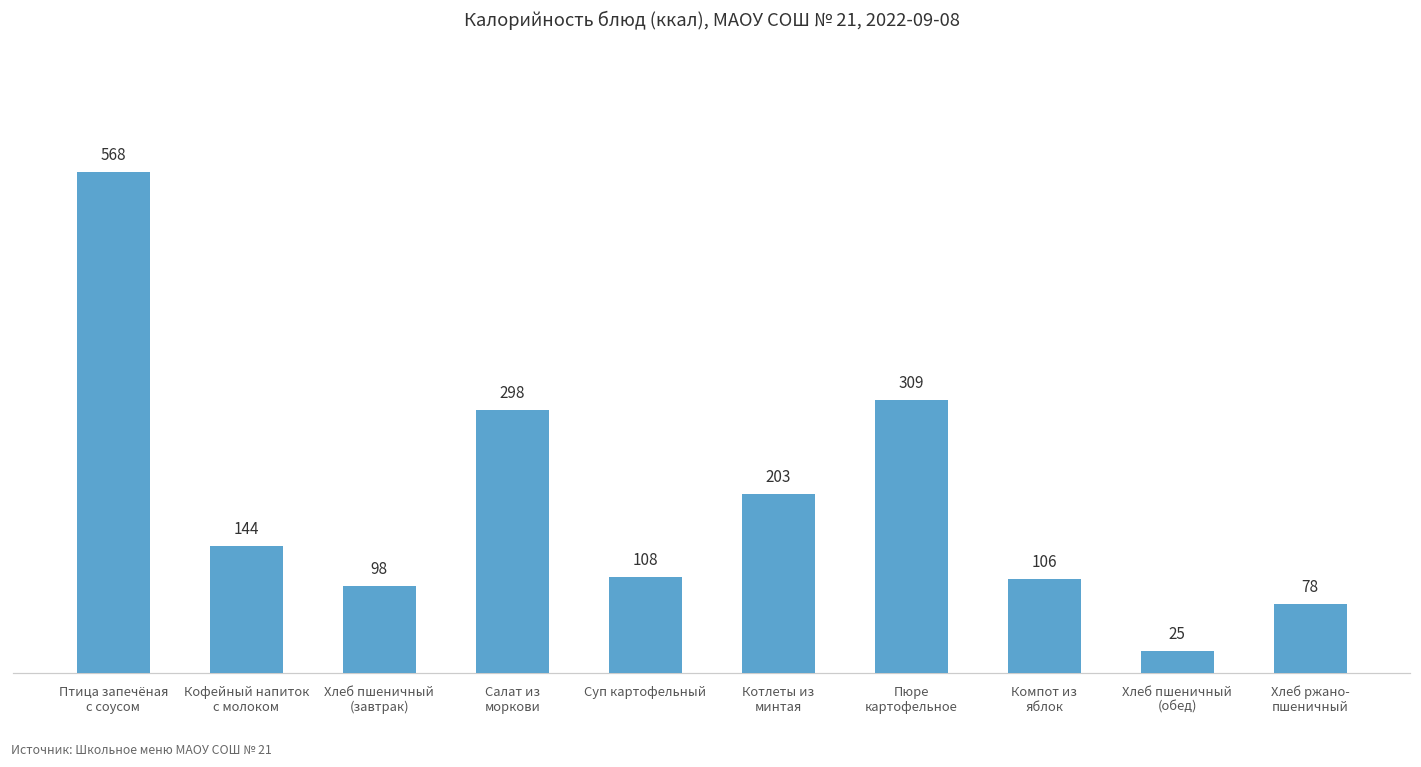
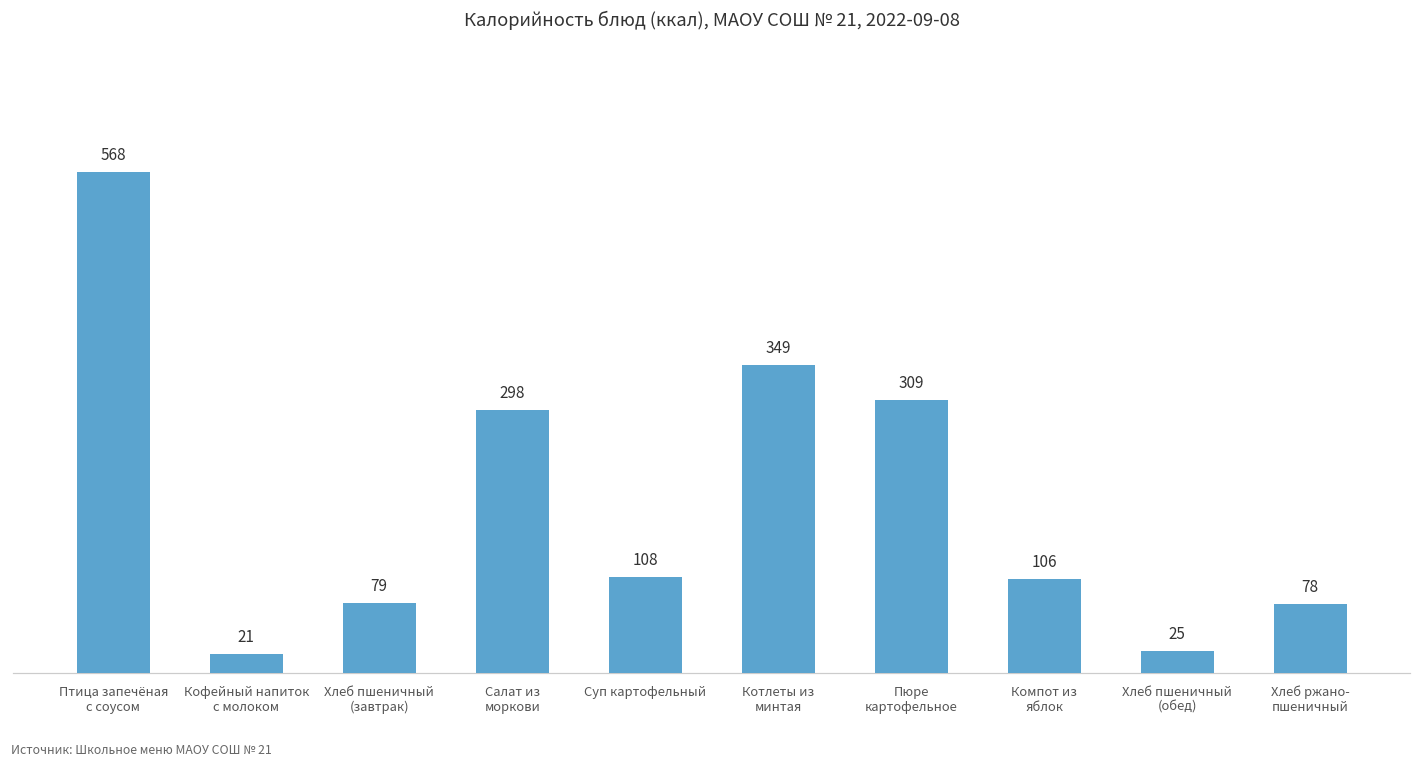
Кофейный напиток с молоком: 144 -> 21
Хлеб пшеничный (завтрак): 98 -> 79
Котлеты из минтая: 203 -> 349
